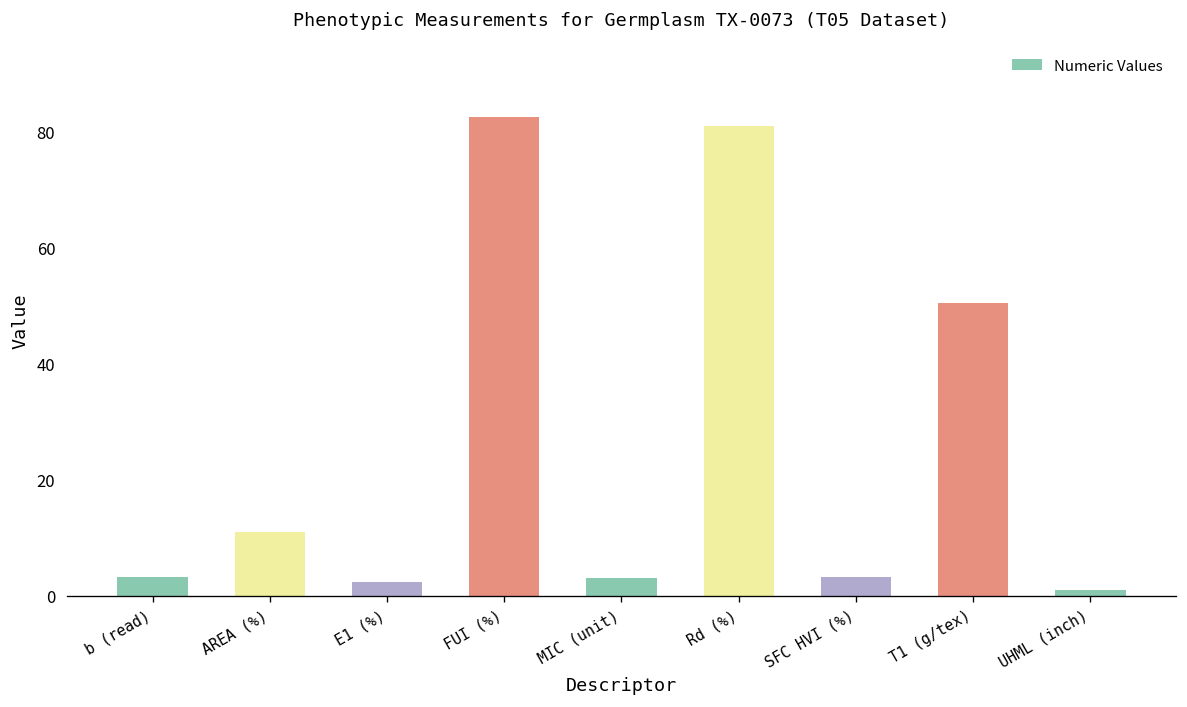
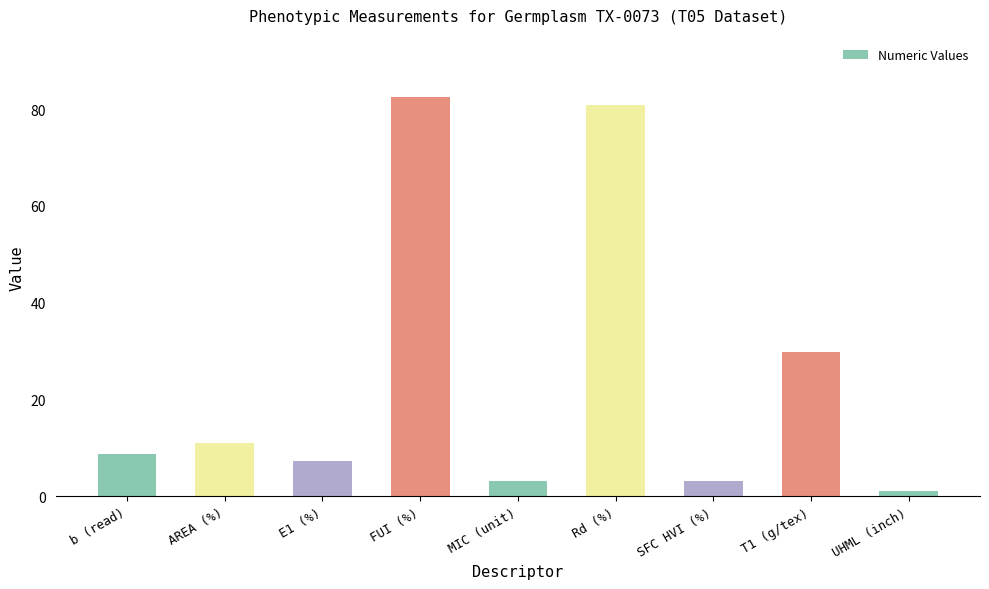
b (read): 3 -> 9
E1 (%): 2 -> 7
T1 (g/tex): 50 -> 30
